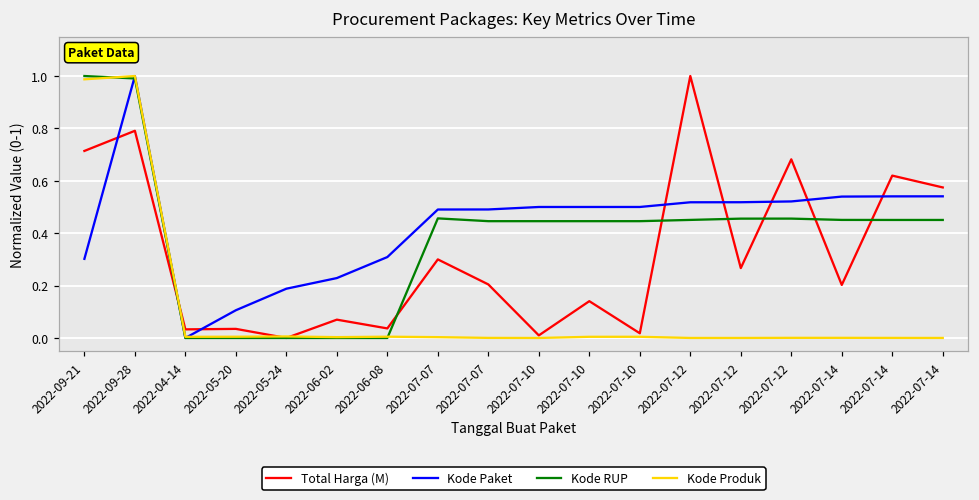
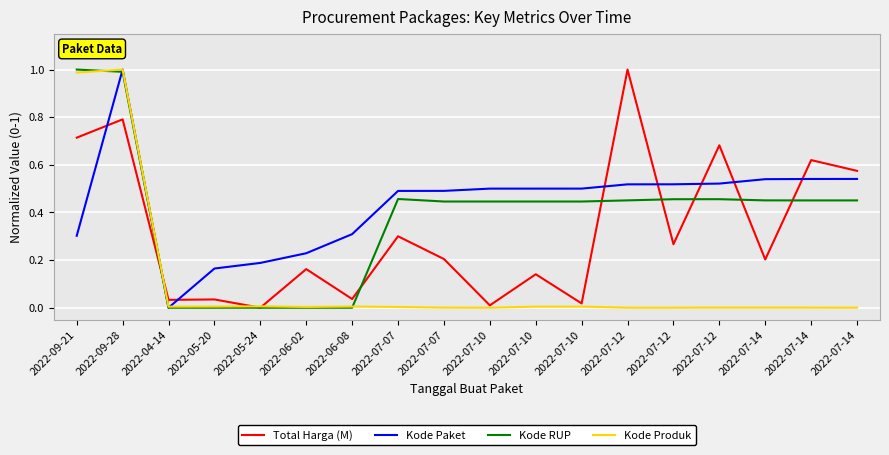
Kode Paket, 2022-05-20: 0.11 -> 0.16
Total Harga (M), 2022-06-02: 0.07 -> 0.16
